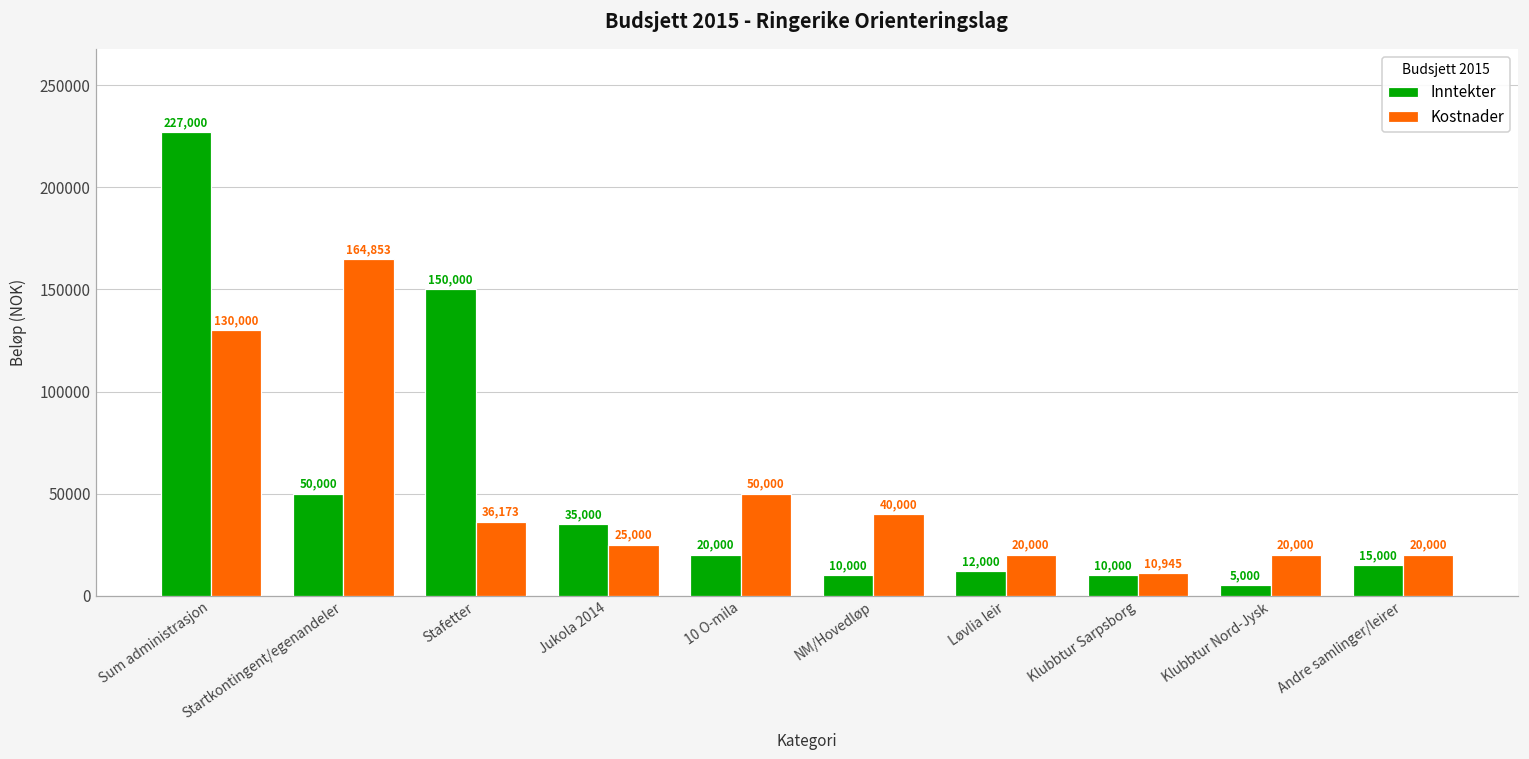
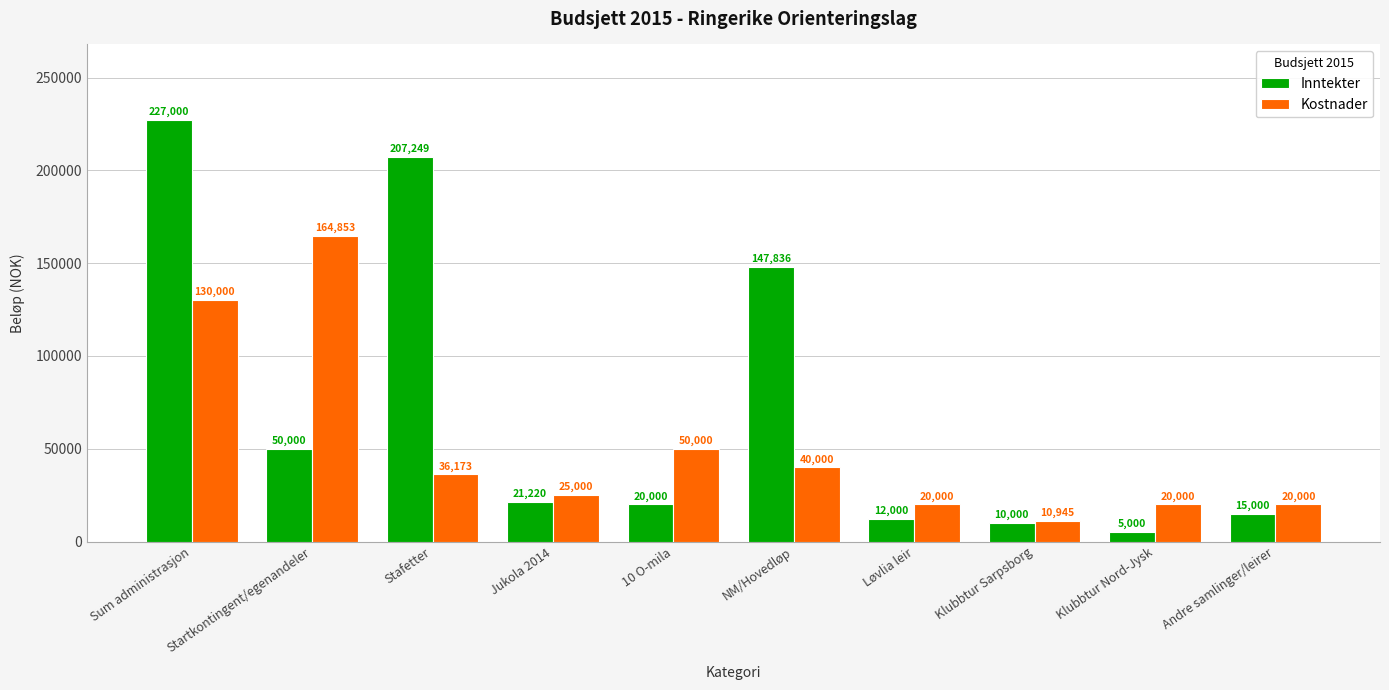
Inntekter, Stafetter: 150,000 -> 207,249
Inntekter, Jukola 2014: 35,000 -> 21,220
Inntekter, NM/Hovedløp: 10,000 -> 147,836
